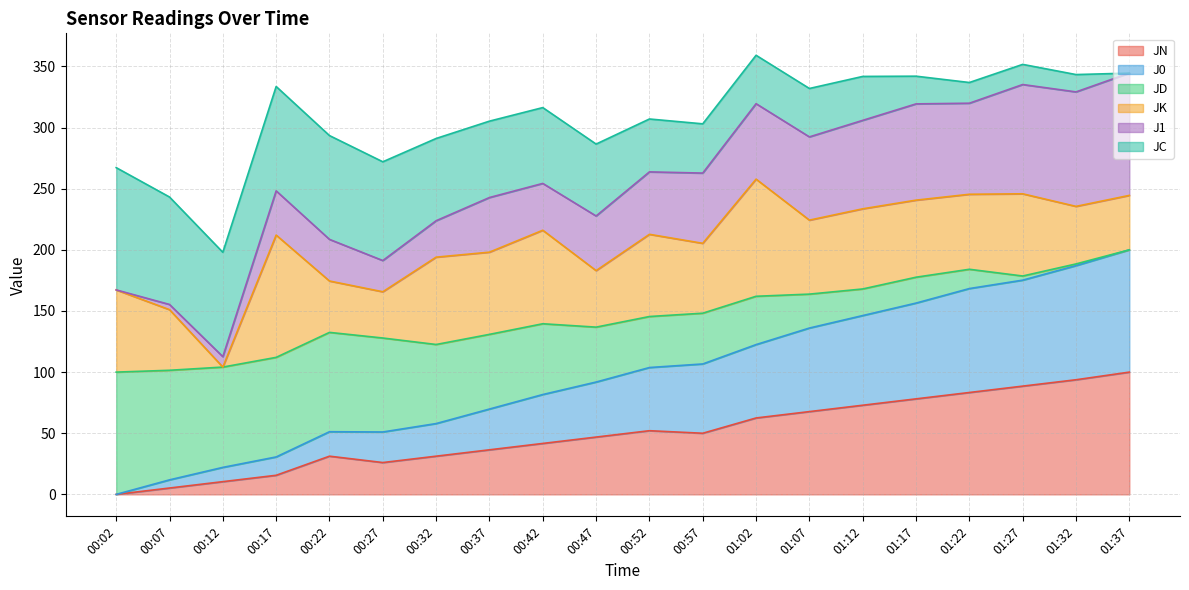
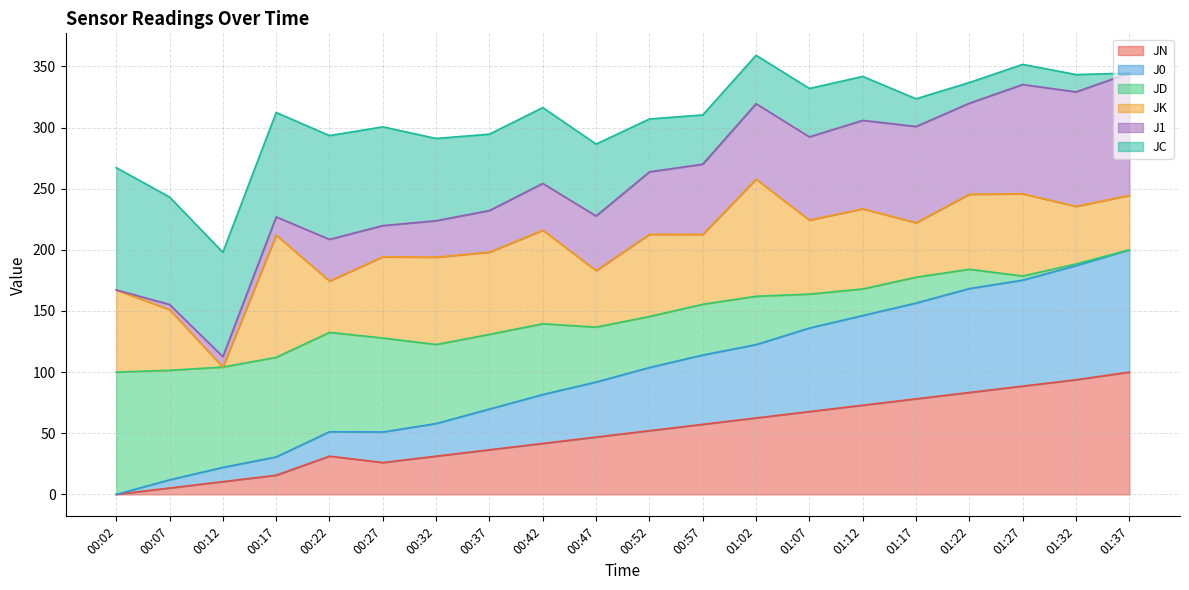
J1, 00:17: 36 -> 15
JK, 00:27: 38 -> 66
J1, 00:37: 45 -> 34
JN, 00:57: 50 -> 57
JK, 01:17: 63 -> 45
